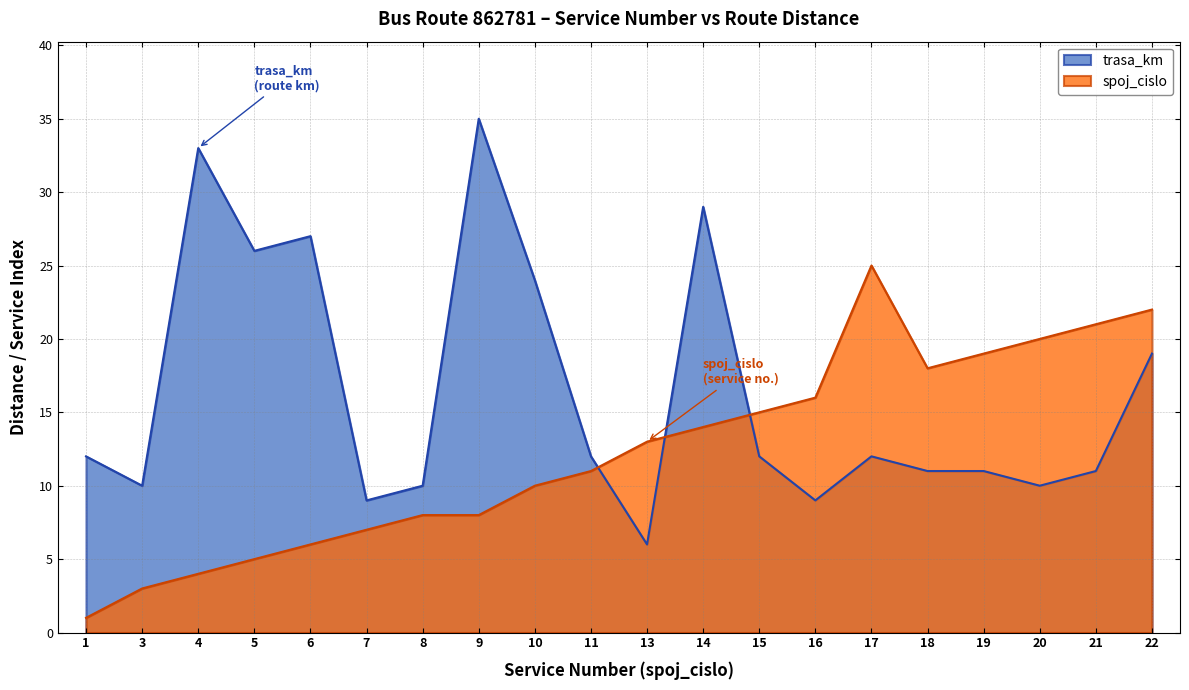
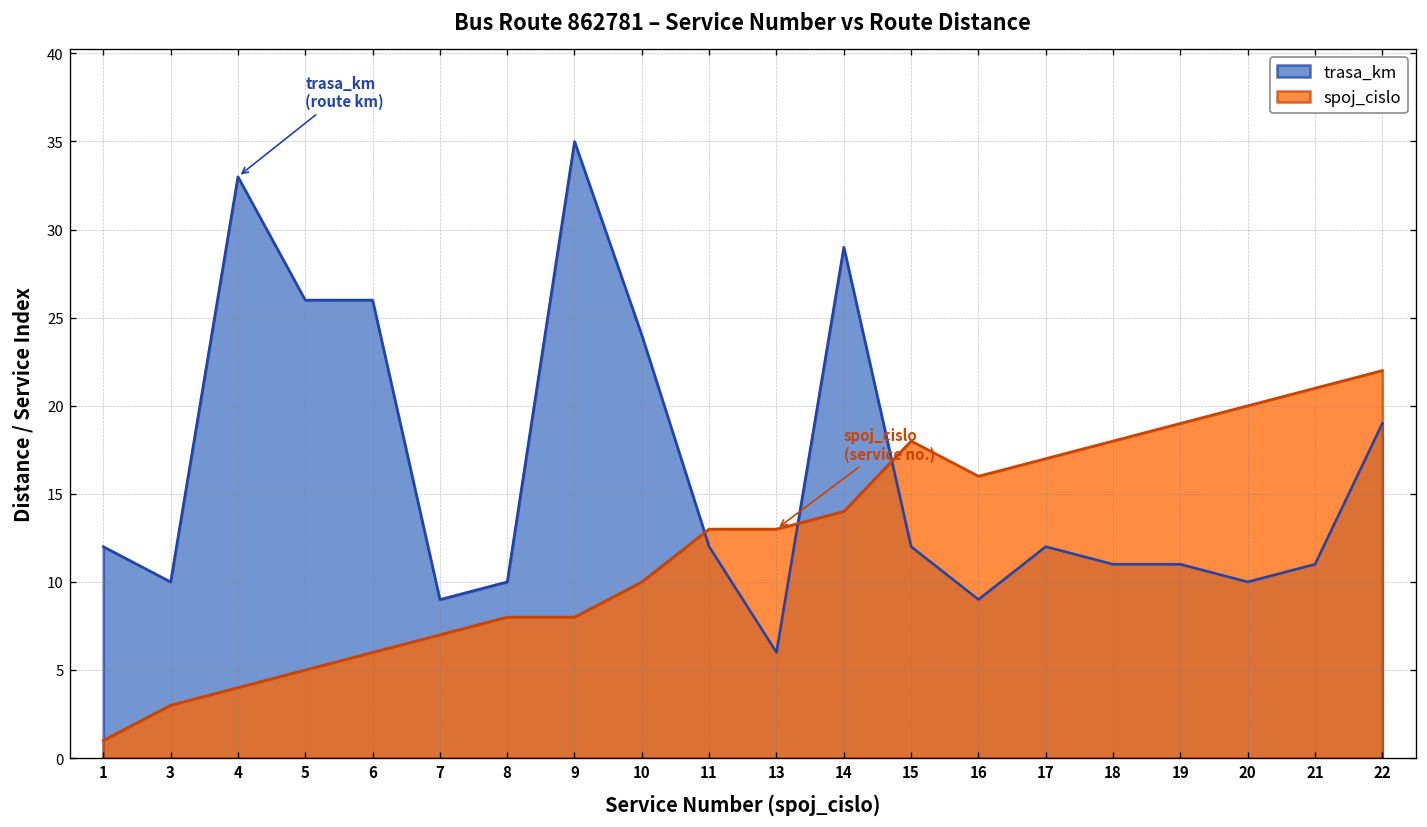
trasa_km, 6: 27 -> 26
spoj_cislo, 11: 11 -> 13
spoj_cislo, 15: 15 -> 18
spoj_cislo, 17: 25 -> 17
